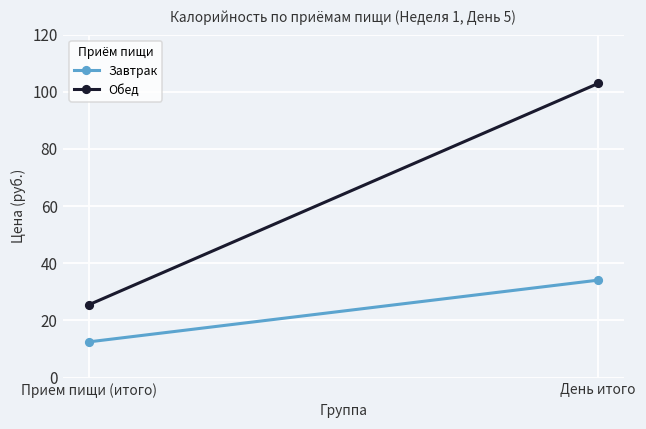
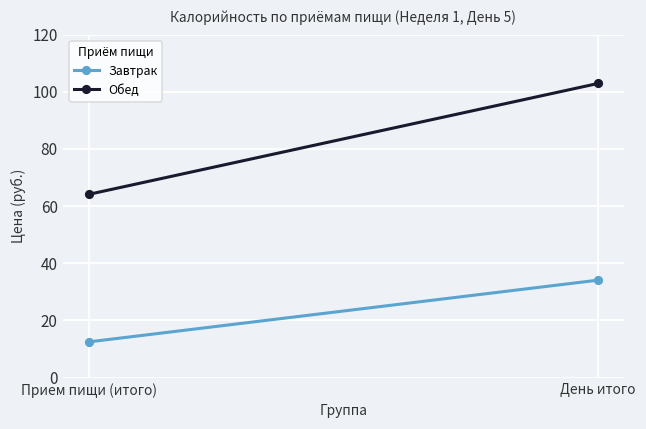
Обед, Прием пищи (итого): 25 -> 64
